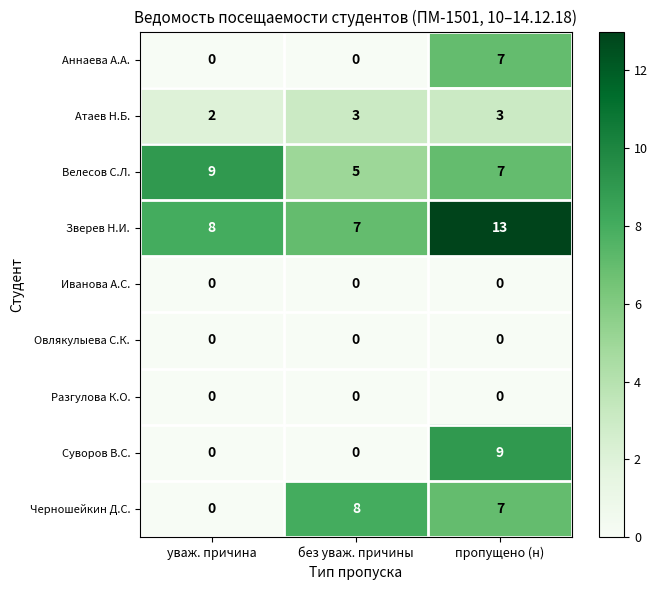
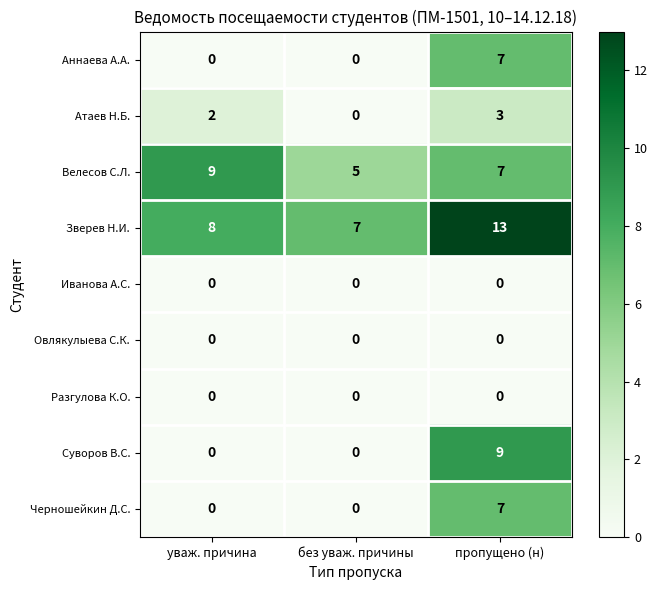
Атаев Н.Б., без уваж. причины: 3 -> 0
Черношейкин Д.С., без уваж. причины: 8 -> 0
